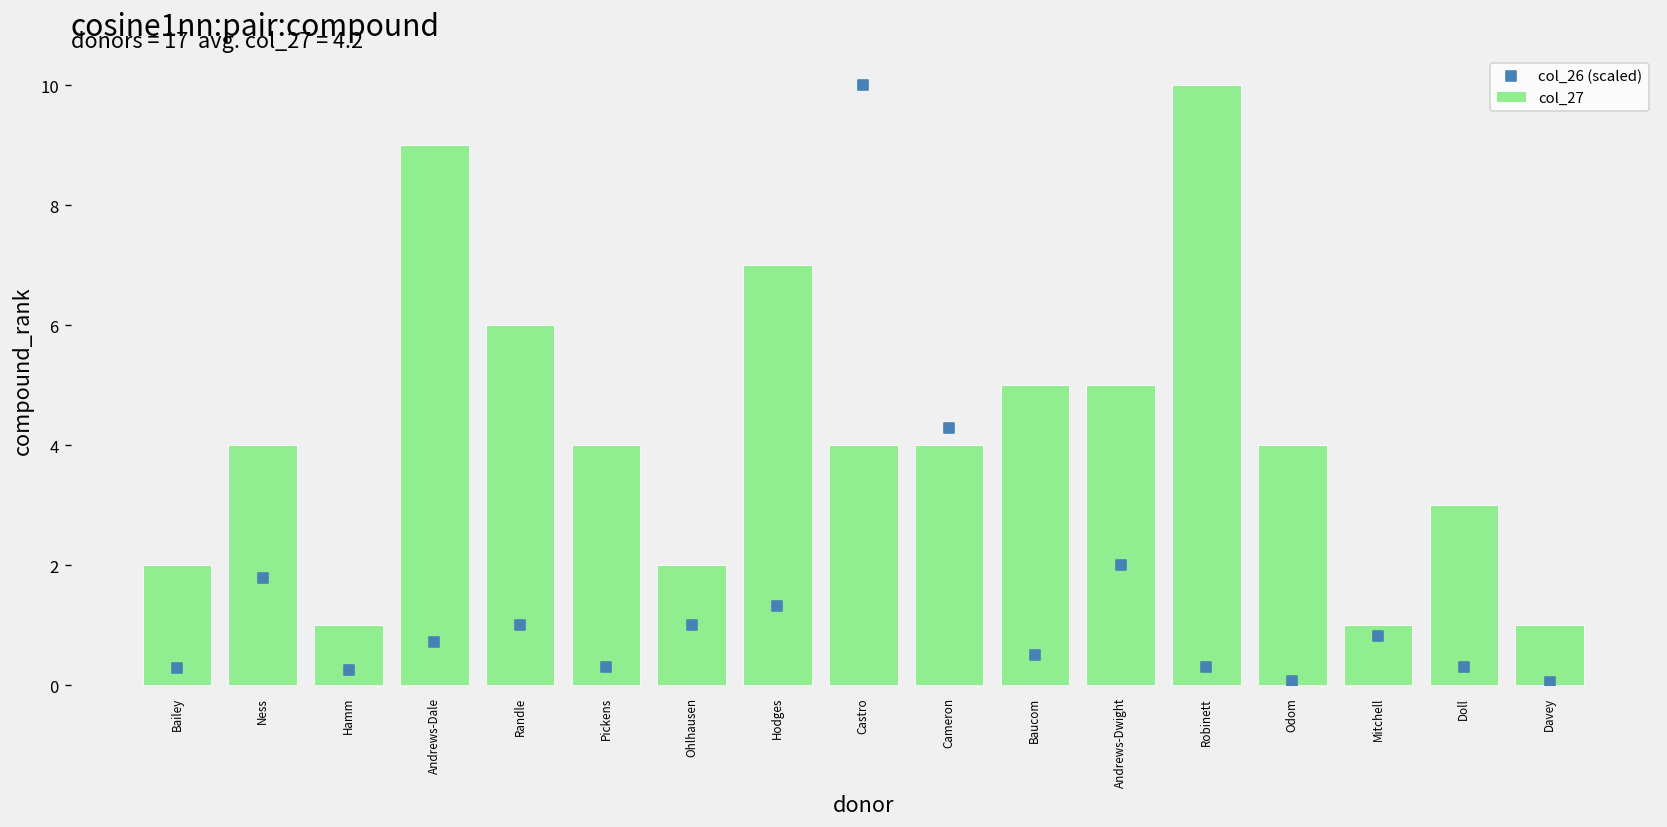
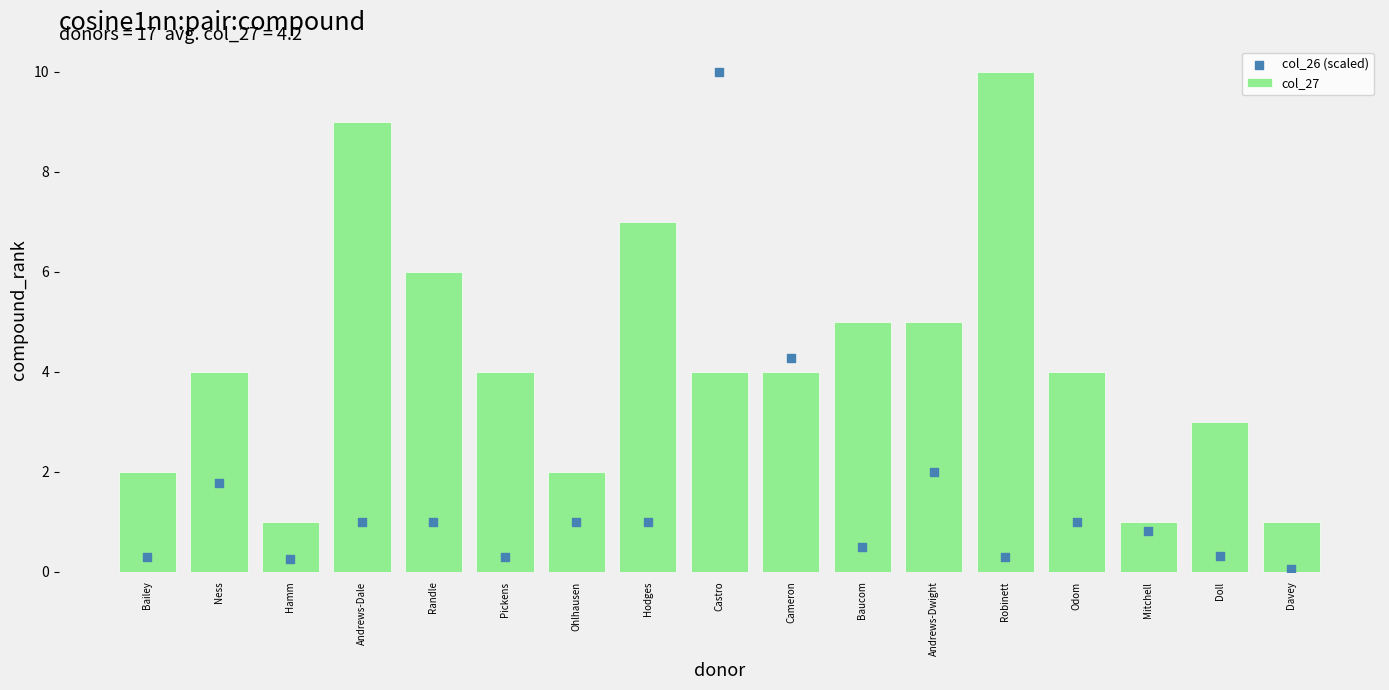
col_26 (scaled), Andrews-Dale: 0.7 -> 1.0
col_26 (scaled), Hodges: 1.3 -> 1.0
col_26 (scaled), Odom: 0.1 -> 1.0
